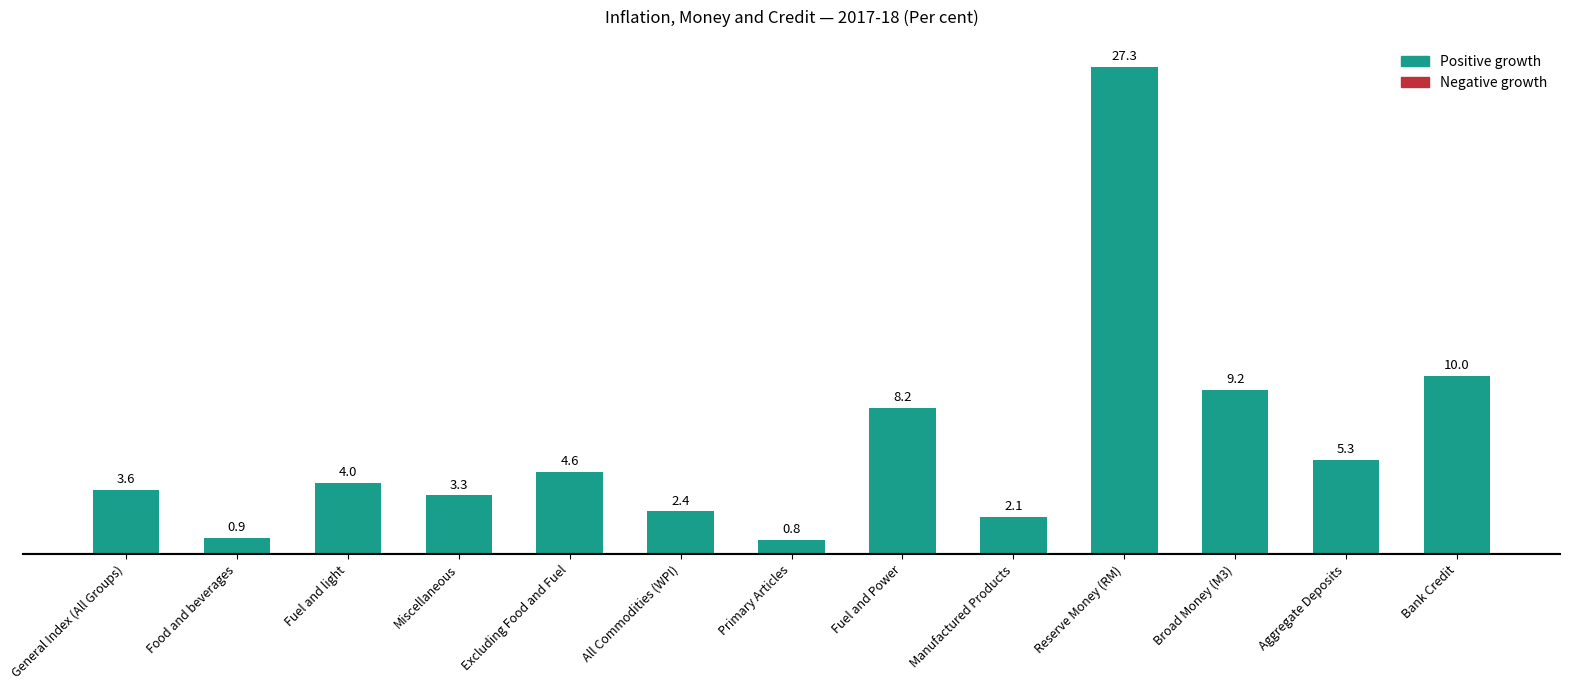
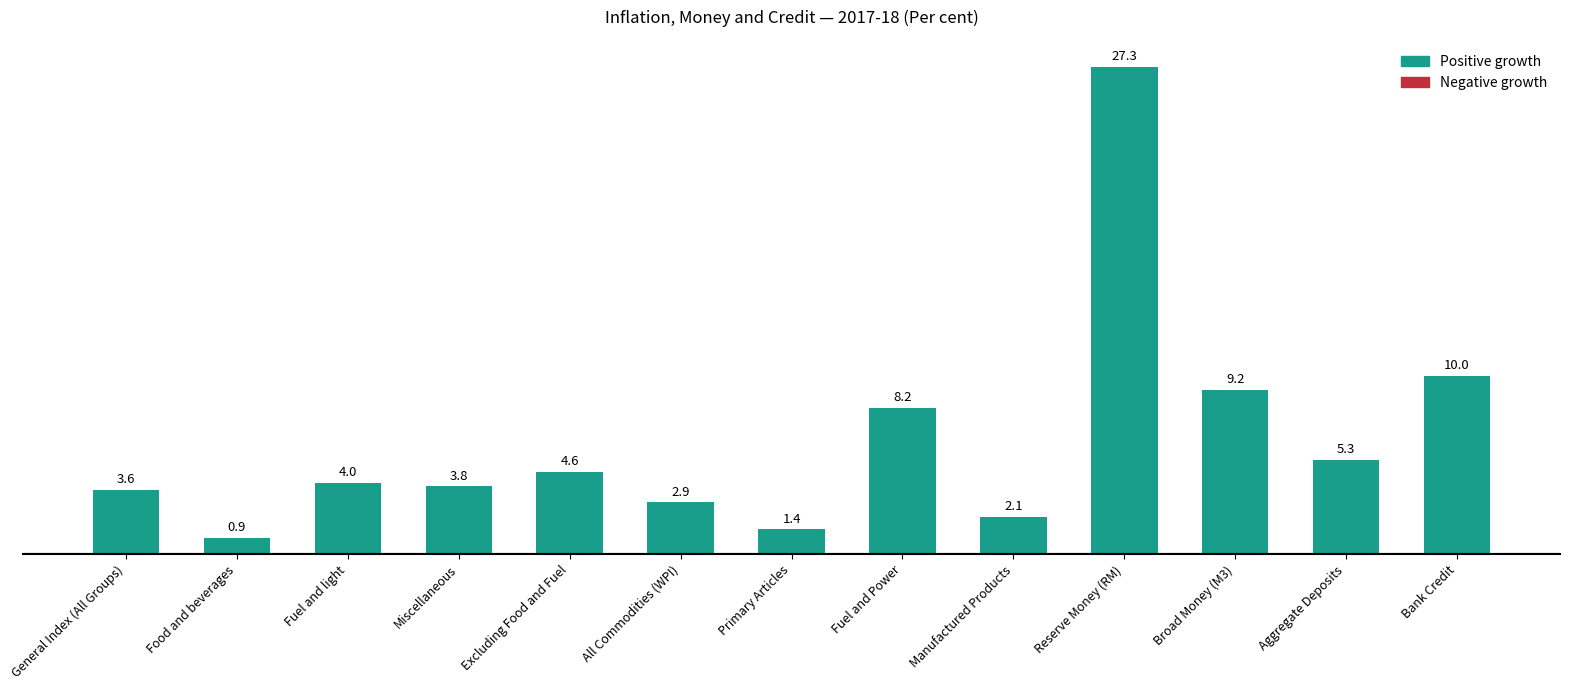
Miscellaneous: 3.3 -> 3.8
All Commodities (WPI): 2.4 -> 2.9
Primary Articles: 0.8 -> 1.4
